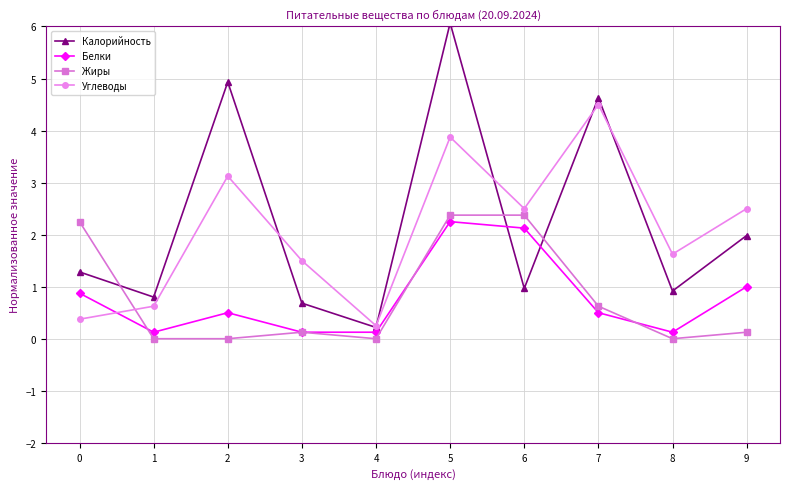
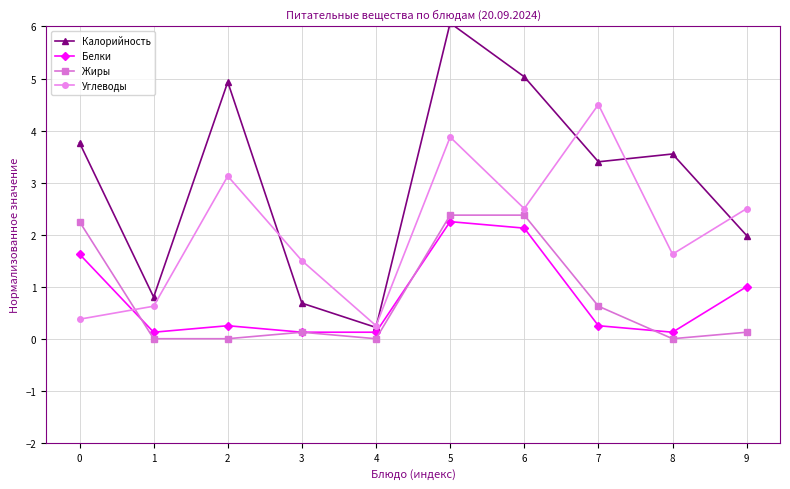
Калорийность, 0: 1.3 -> 3.8
Белки, 0: 0.9 -> 1.6
Белки, 2: 0.5 -> 0.3
Калорийность, 6: 1.0 -> 5.0
Калорийность, 7: 4.6 -> 3.4
Белки, 7: 0.5 -> 0.3
Калорийность, 8: 0.9 -> 3.6
